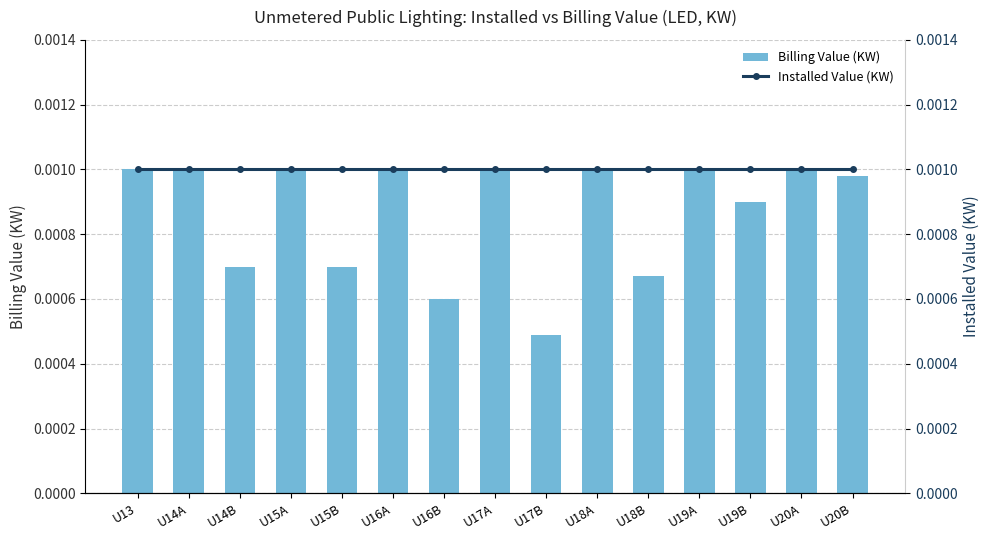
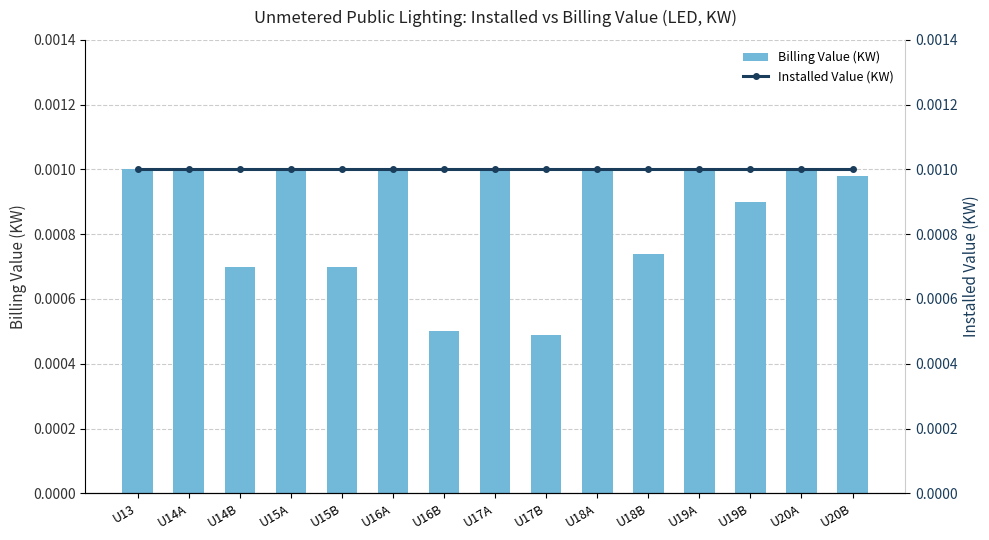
Billing Value (KW), U16B: 0.0006 -> 0.0005
Billing Value (KW), U18B: 0.00067 -> 0.00074
